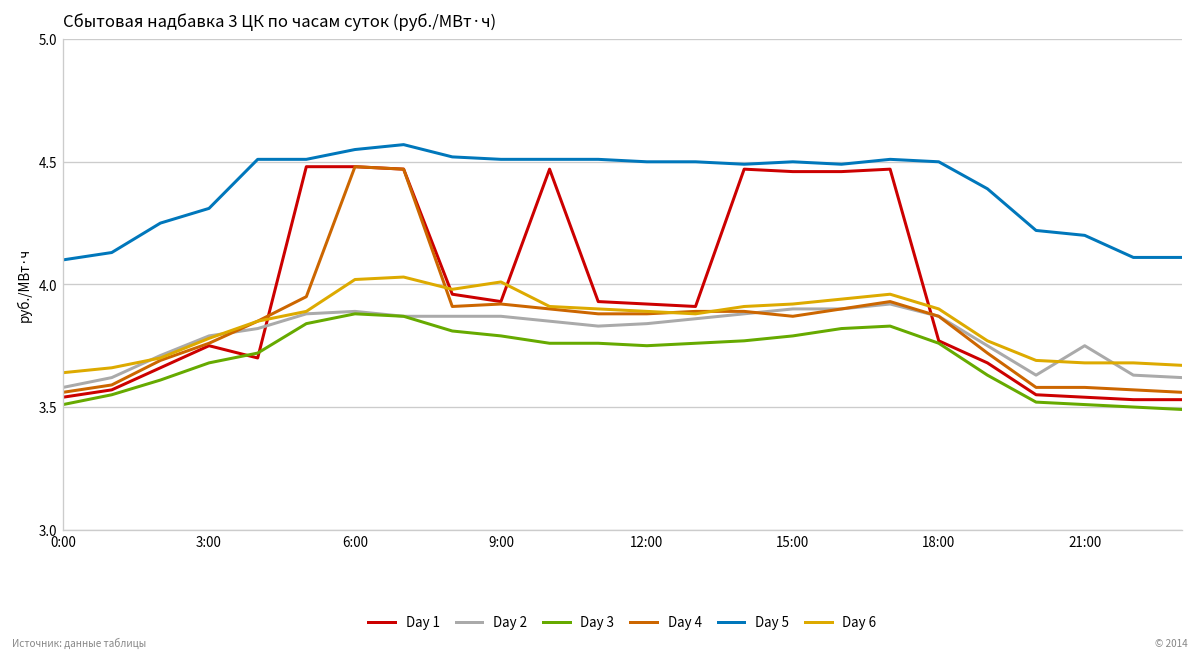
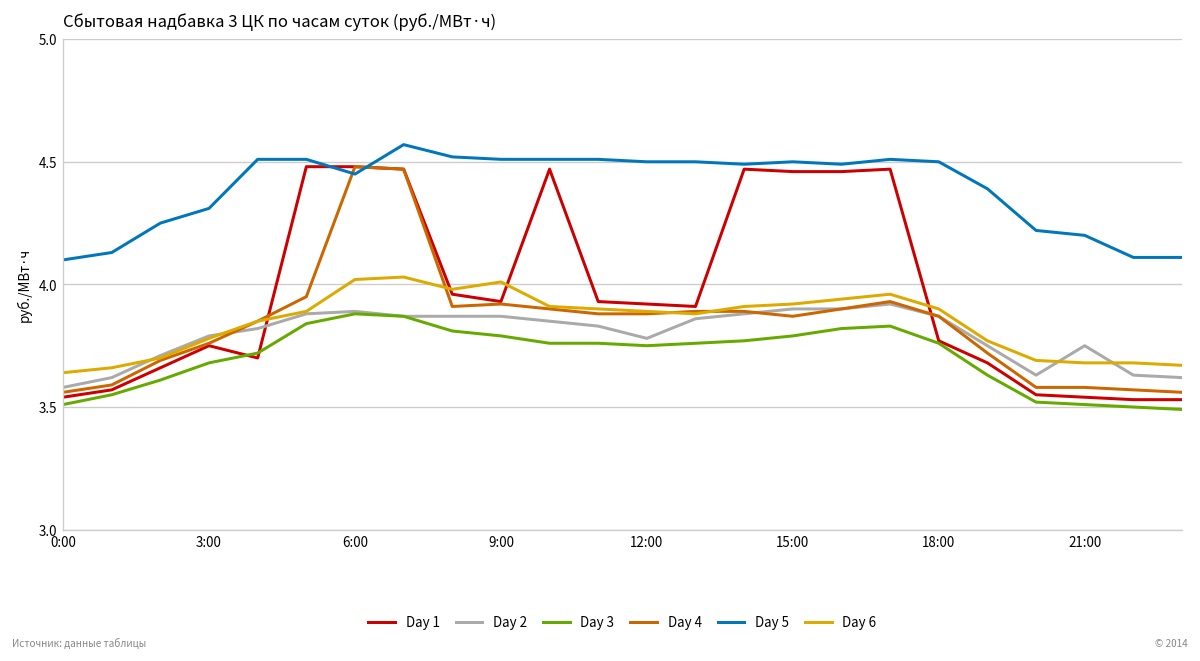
Day 5, 6:00: 4.55 -> 4.45
Day 2, 12:00: 3.84 -> 3.78
